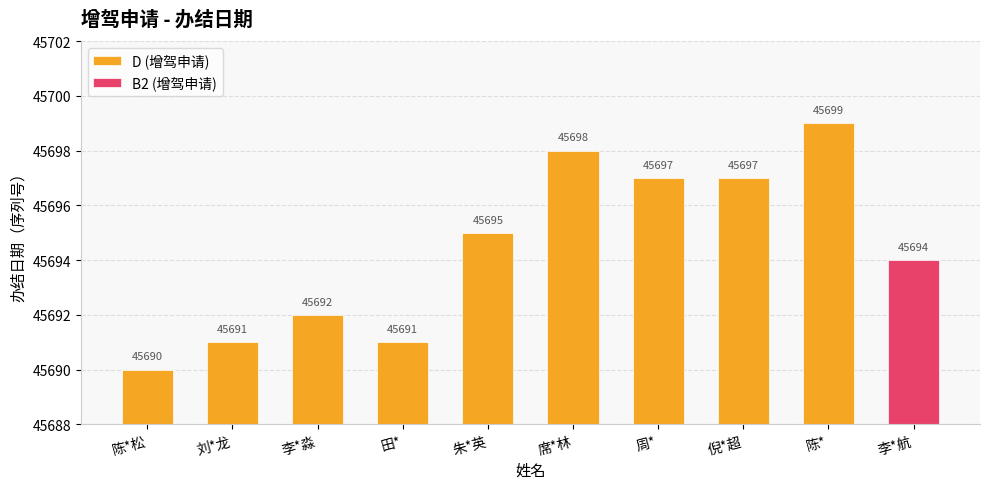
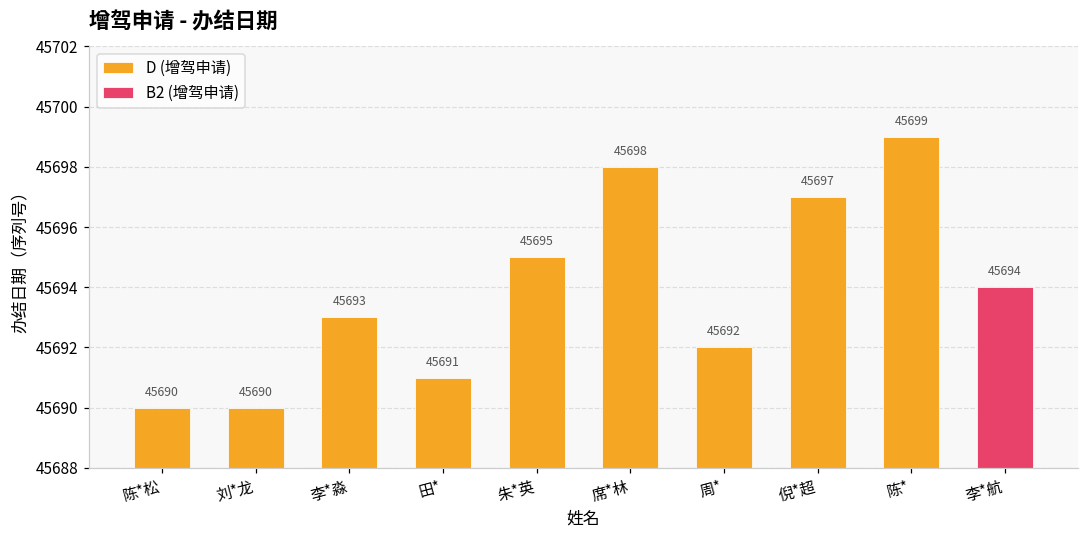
D (增驾申请), 刘*龙: 45691 -> 45690
D (增驾申请), 李*淼: 45692 -> 45693
D (增驾申请), 周*: 45697 -> 45692
